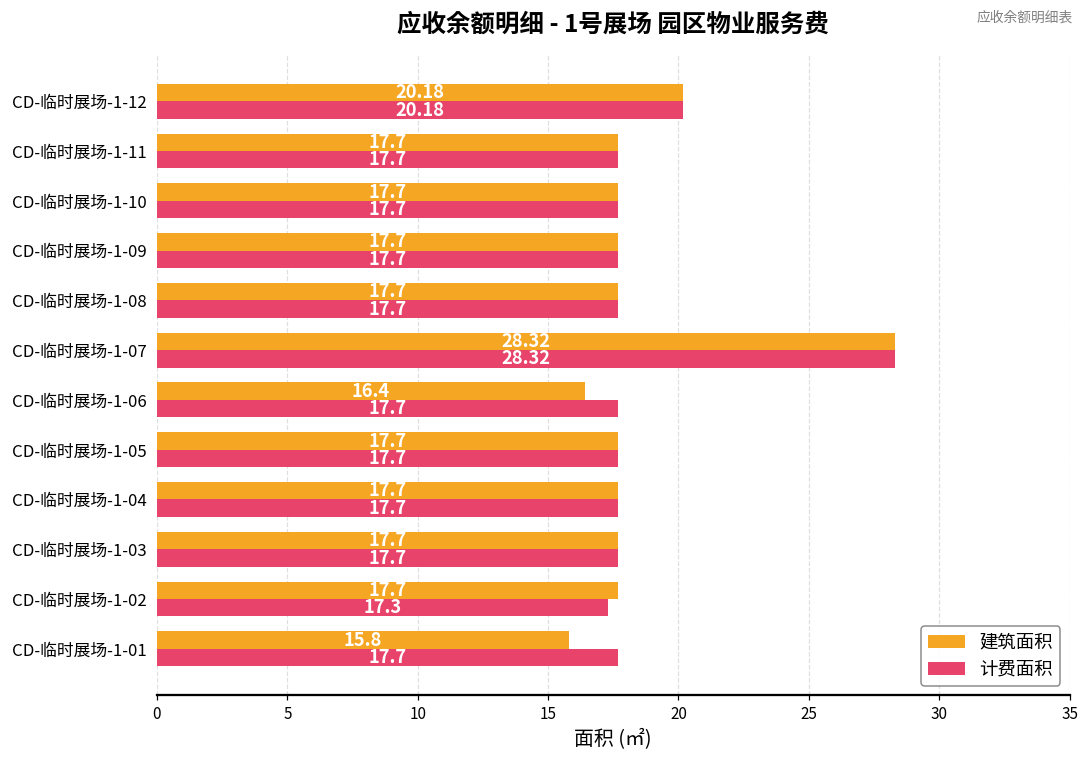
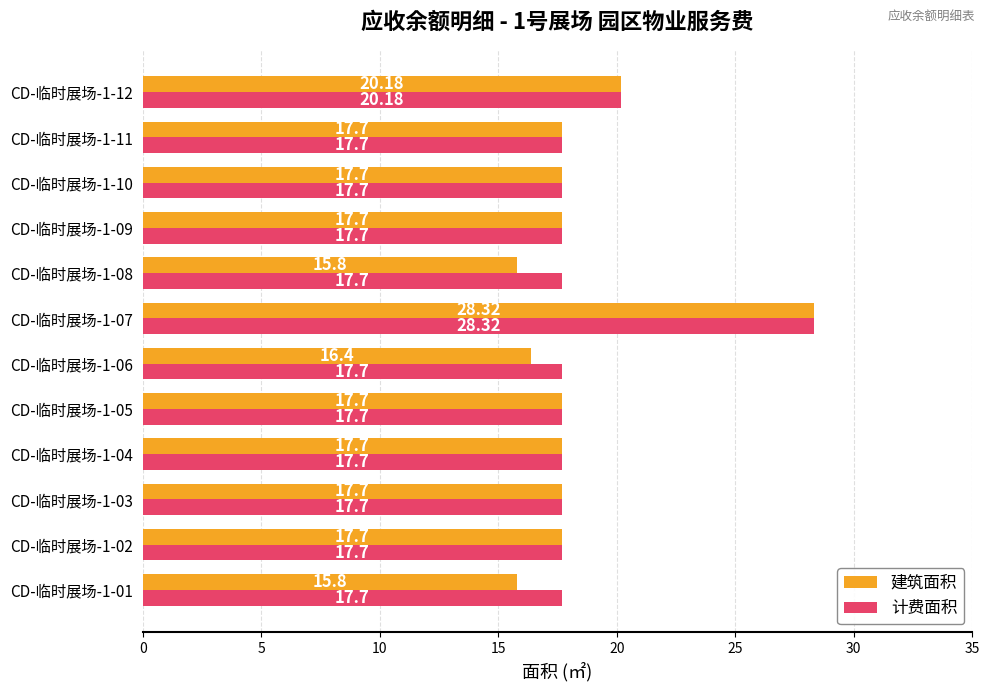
建筑面积, CD-临时展场-1-08: 17.7 -> 15.8
计费面积, CD-临时展场-1-02: 17.3 -> 17.7
